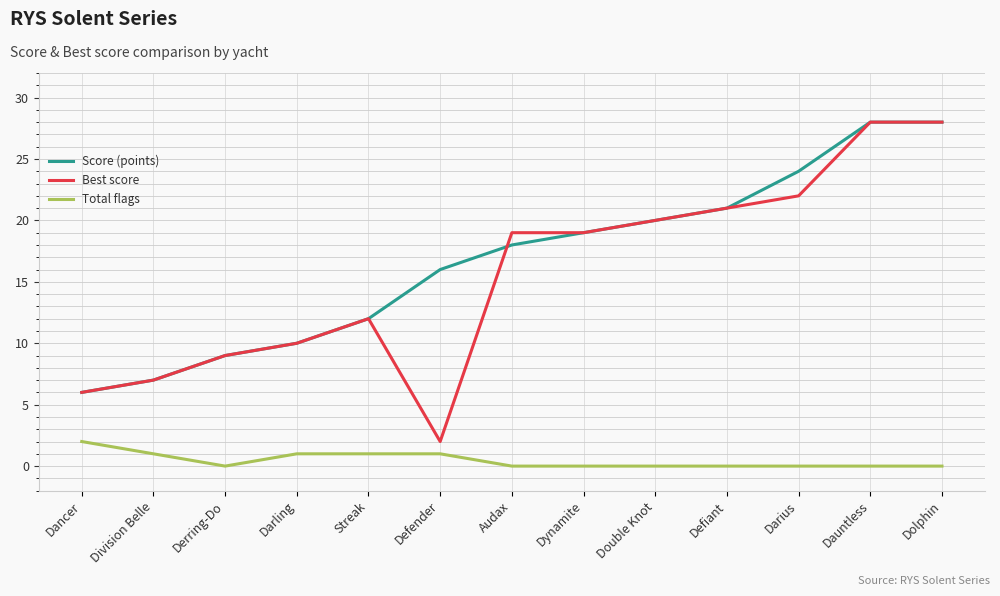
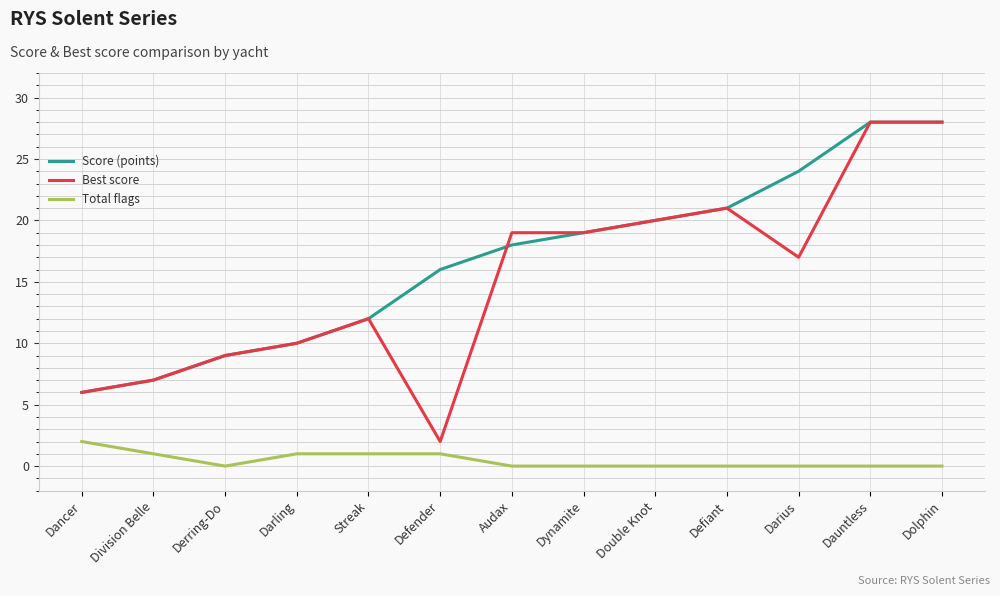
Best score, Darius: 22 -> 17
